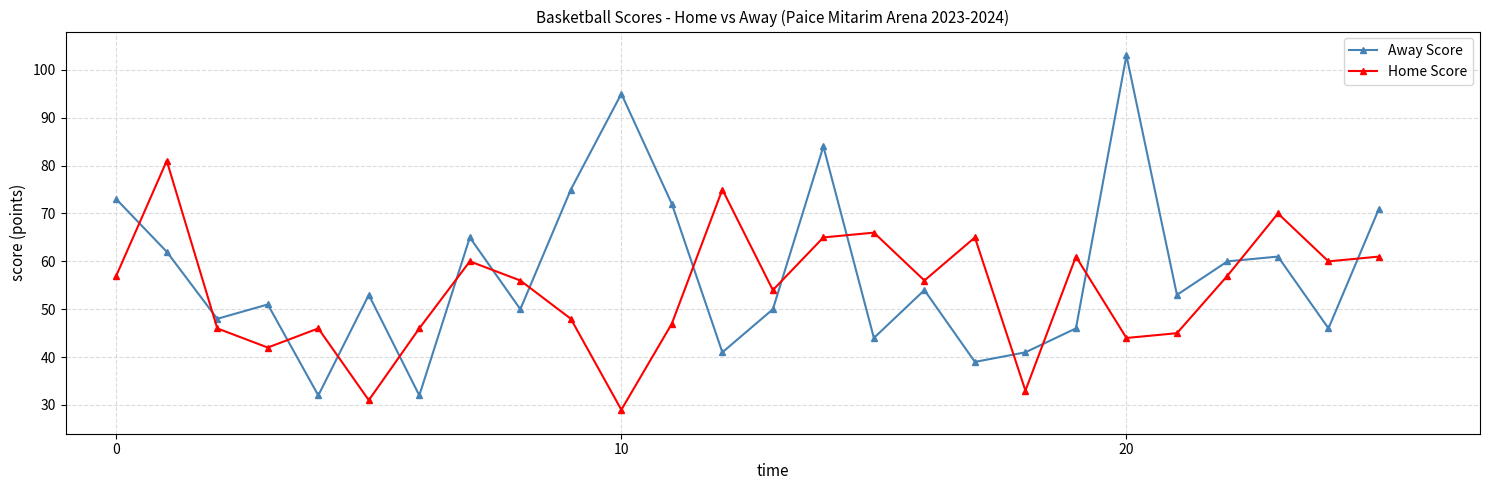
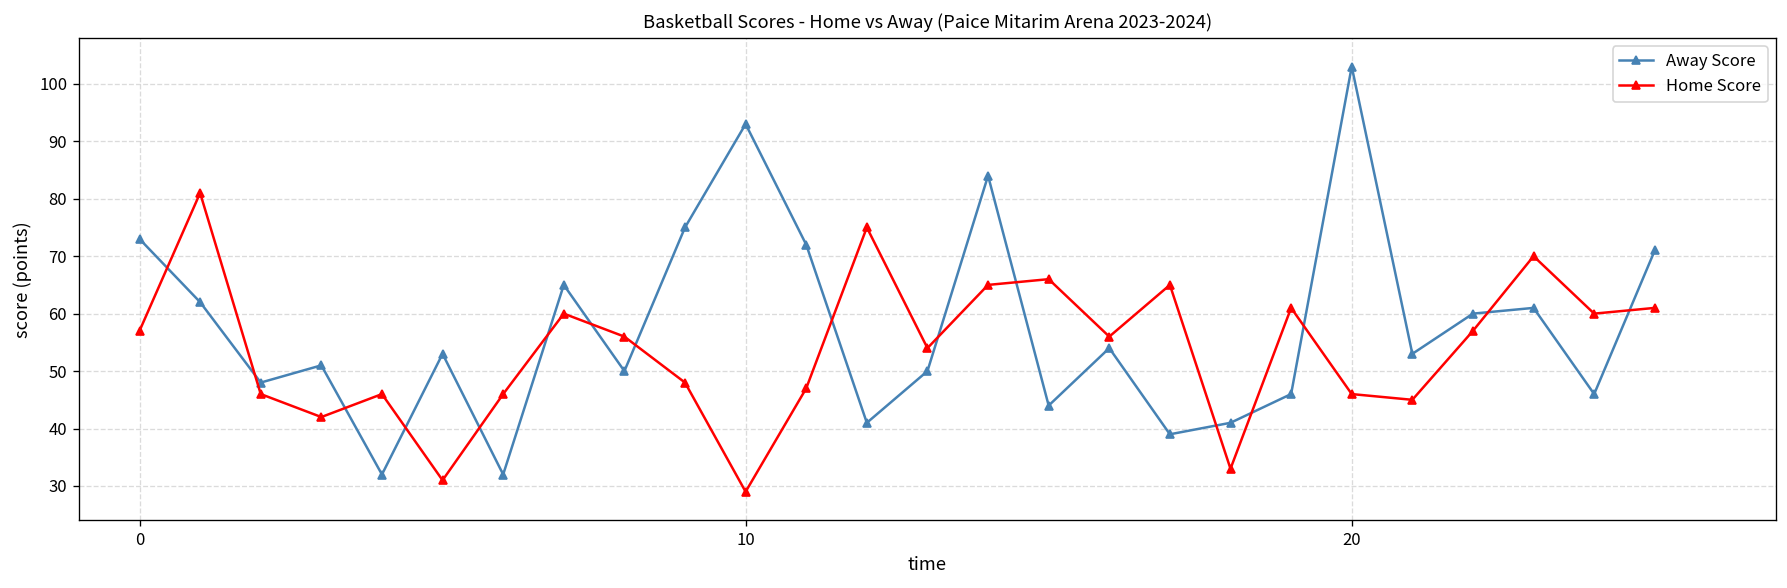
Away Score, 10: 95 -> 93
Home Score, 20: 44 -> 46
